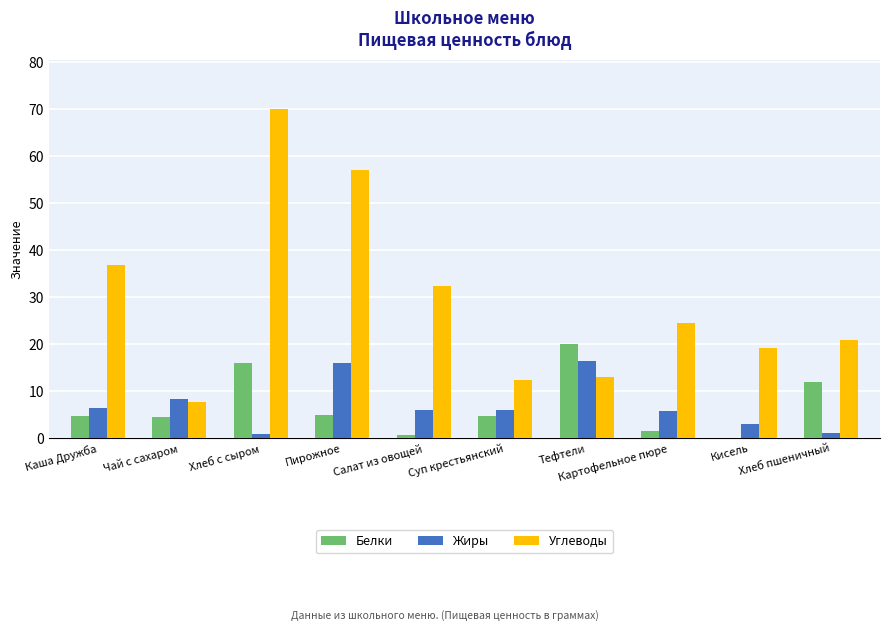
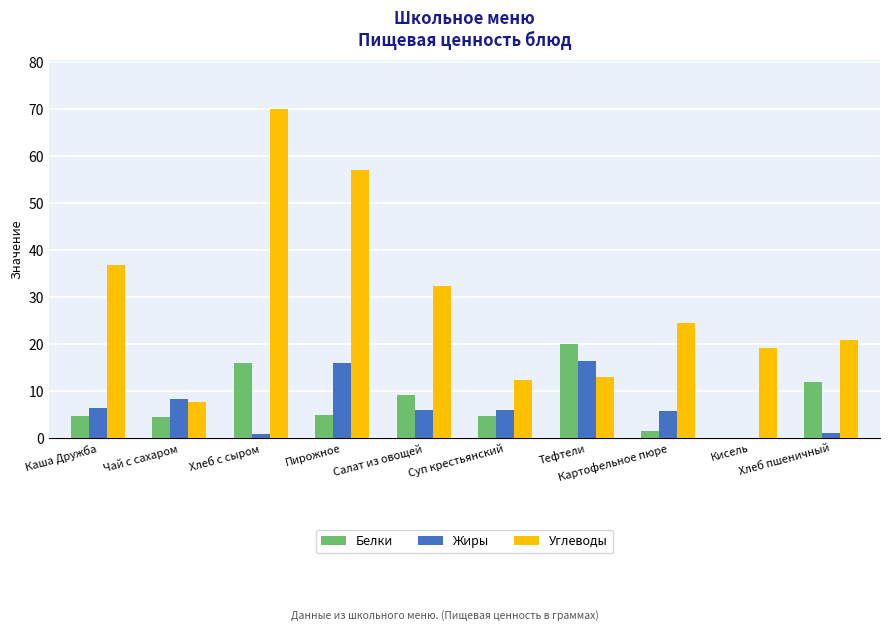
Белки, Салат из овощей: 1 -> 9
Жиры, Кисель: 3 -> 0
